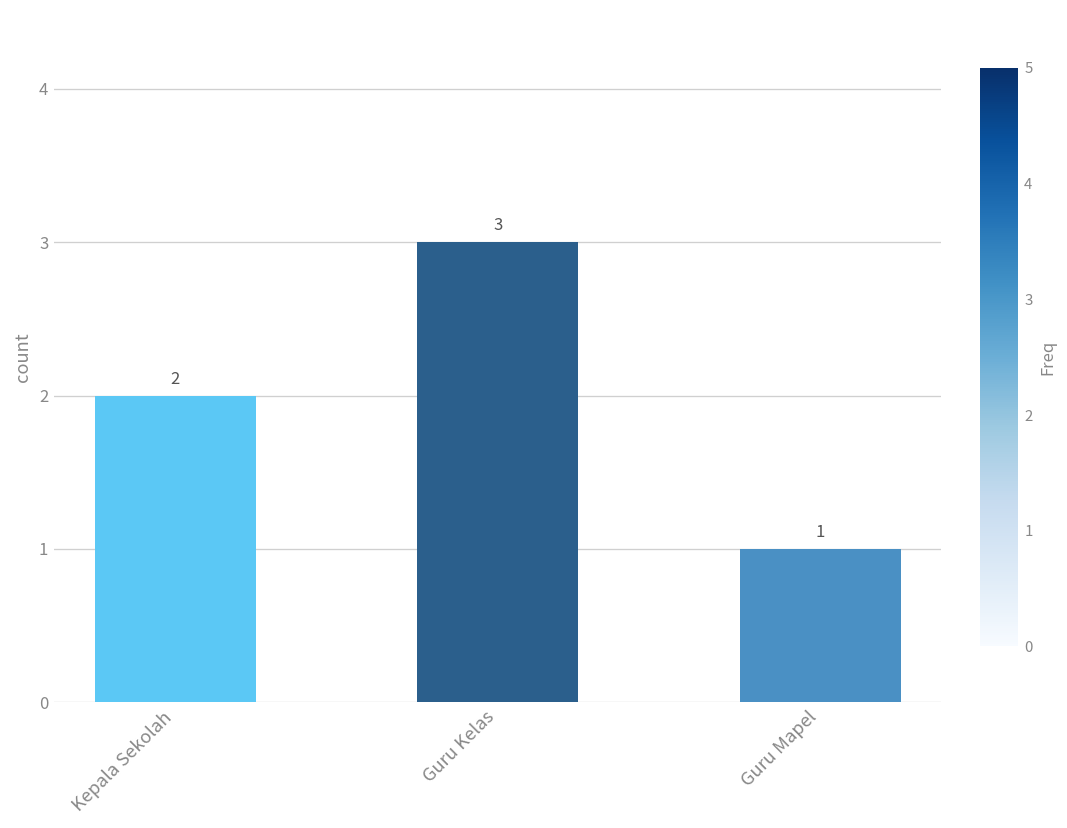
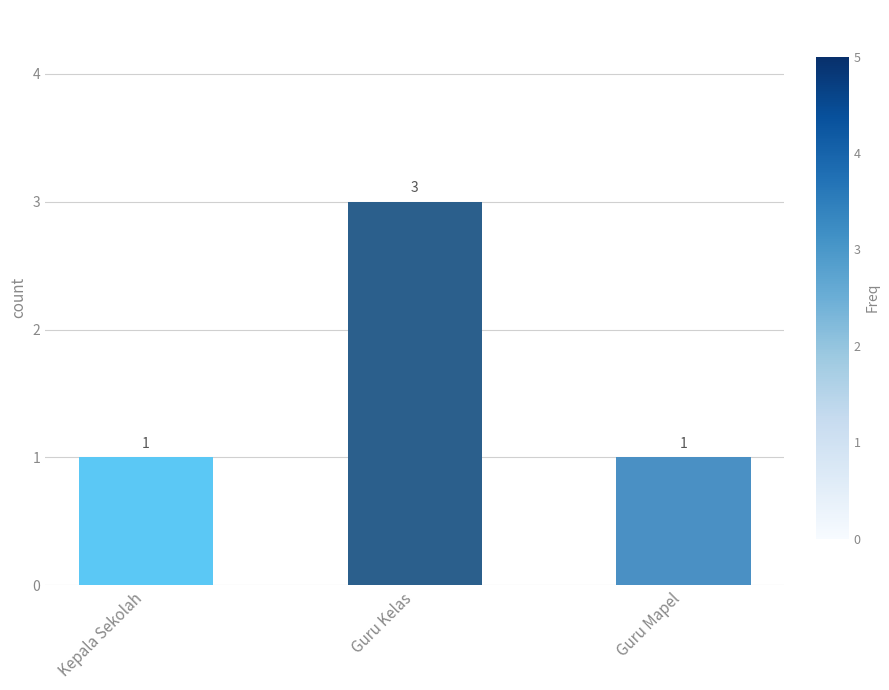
Kepala Sekolah: 2 -> 1
